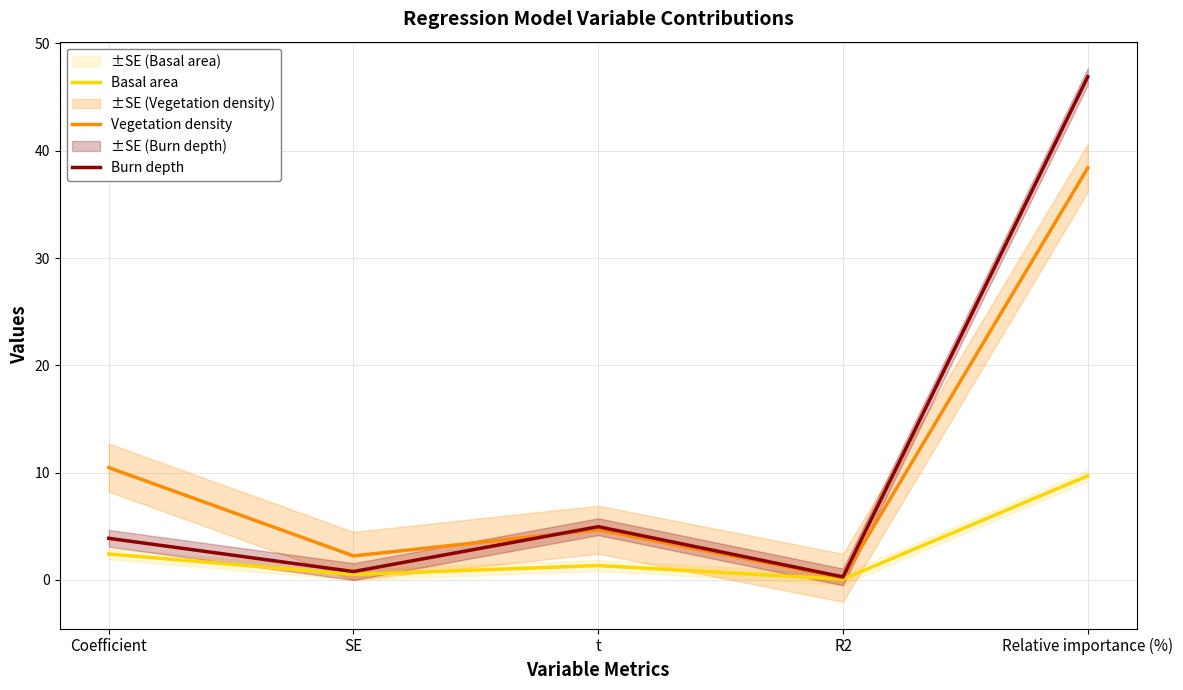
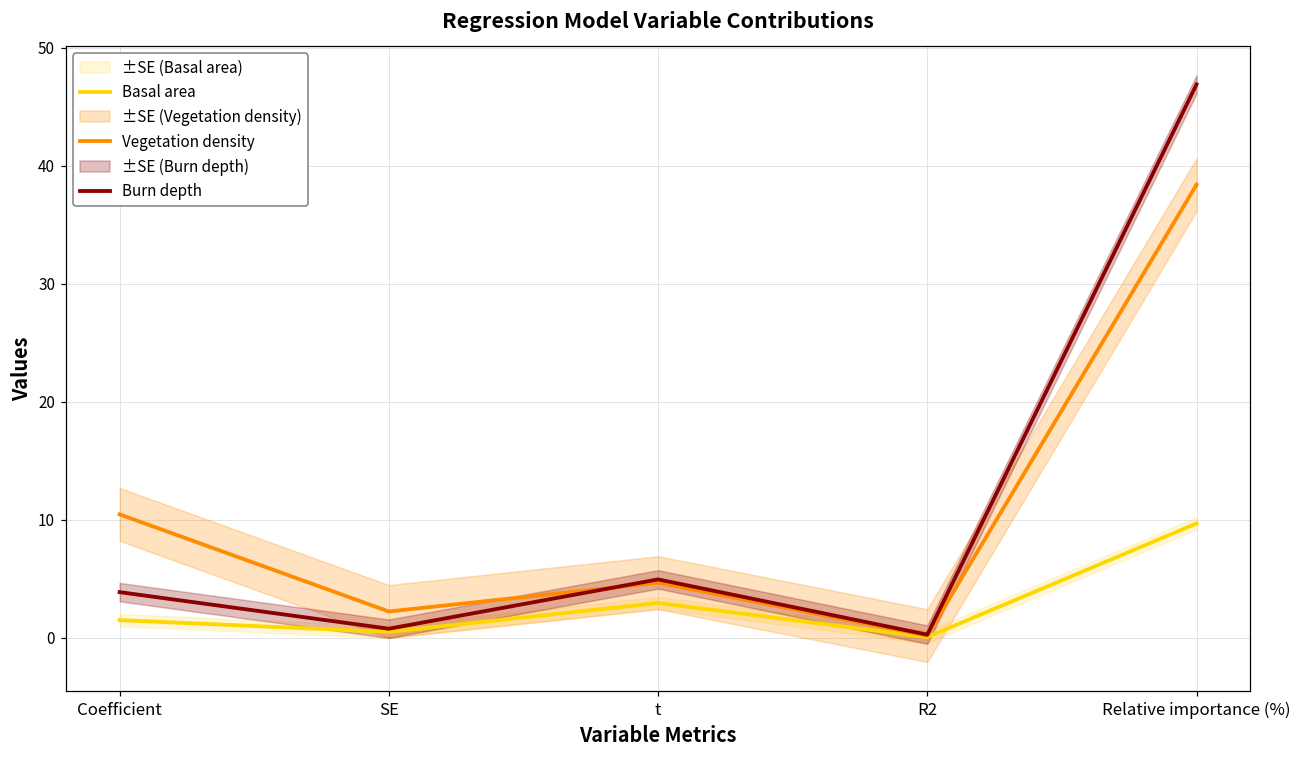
Basal area, Coefficient: 2.4 -> 1.5
Basal area, t: 1.3 -> 3.0
